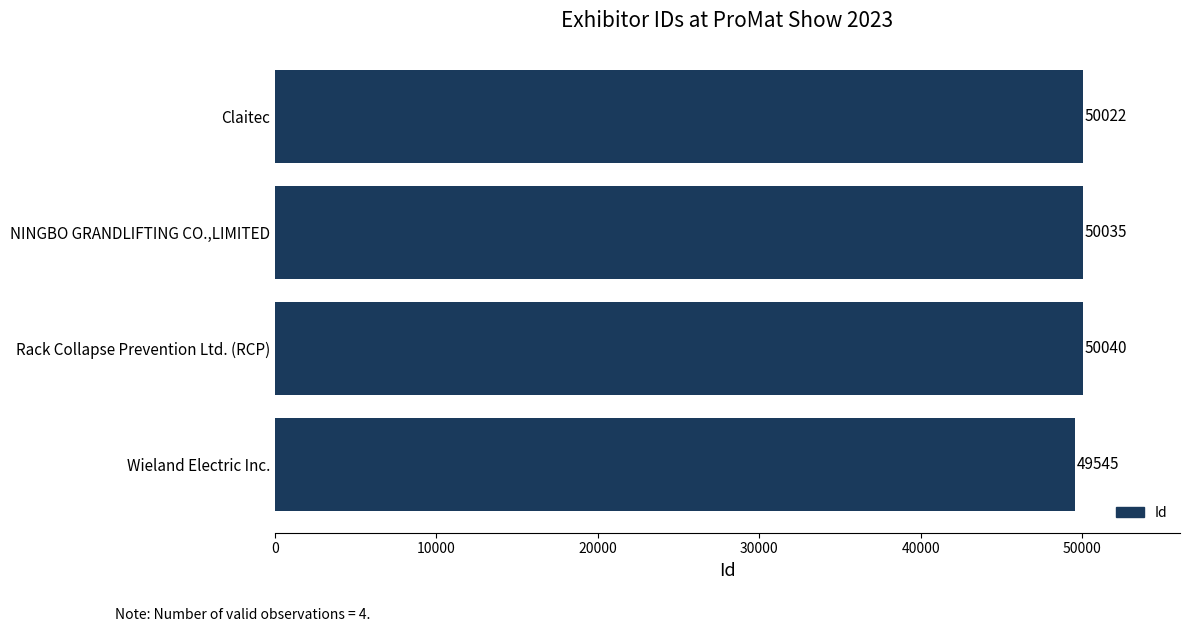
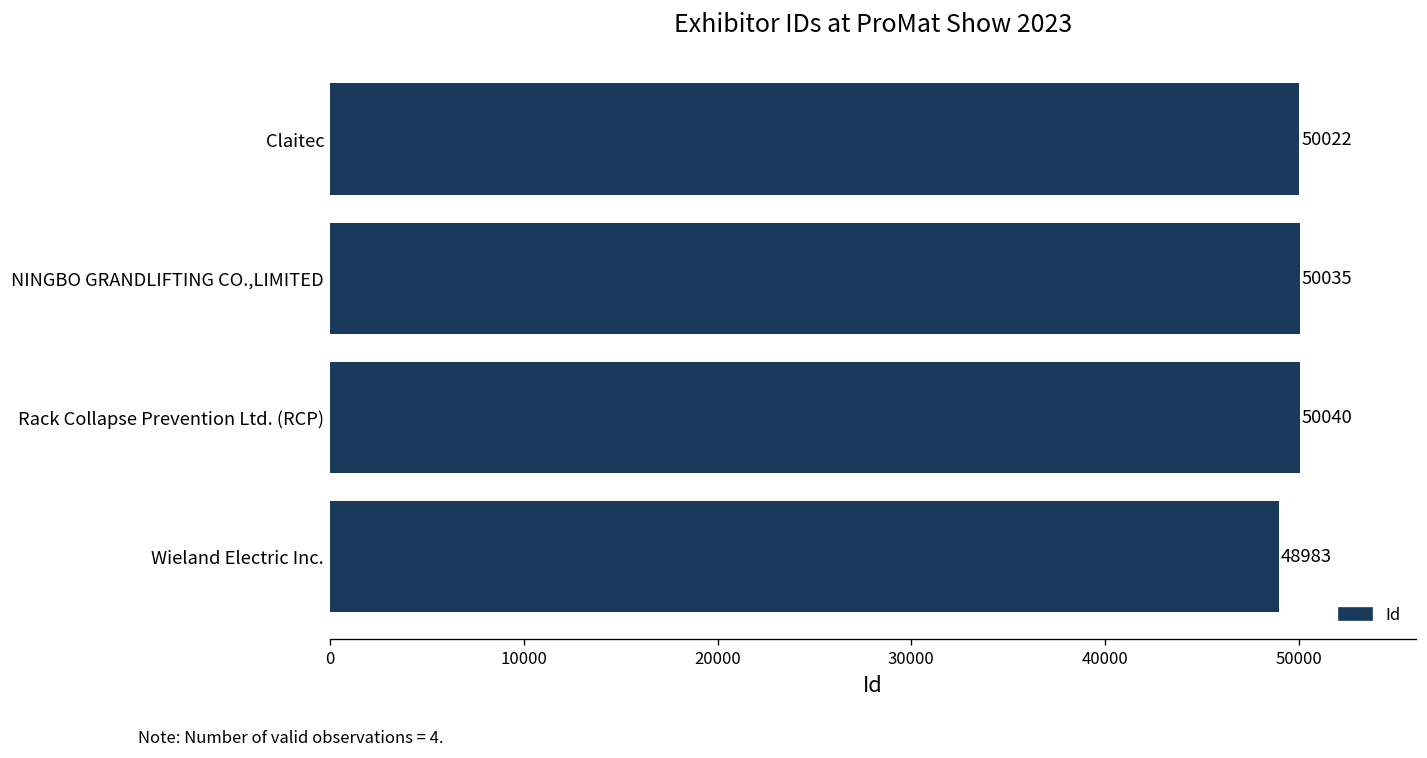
Wieland Electric Inc.: 49545 -> 48983
